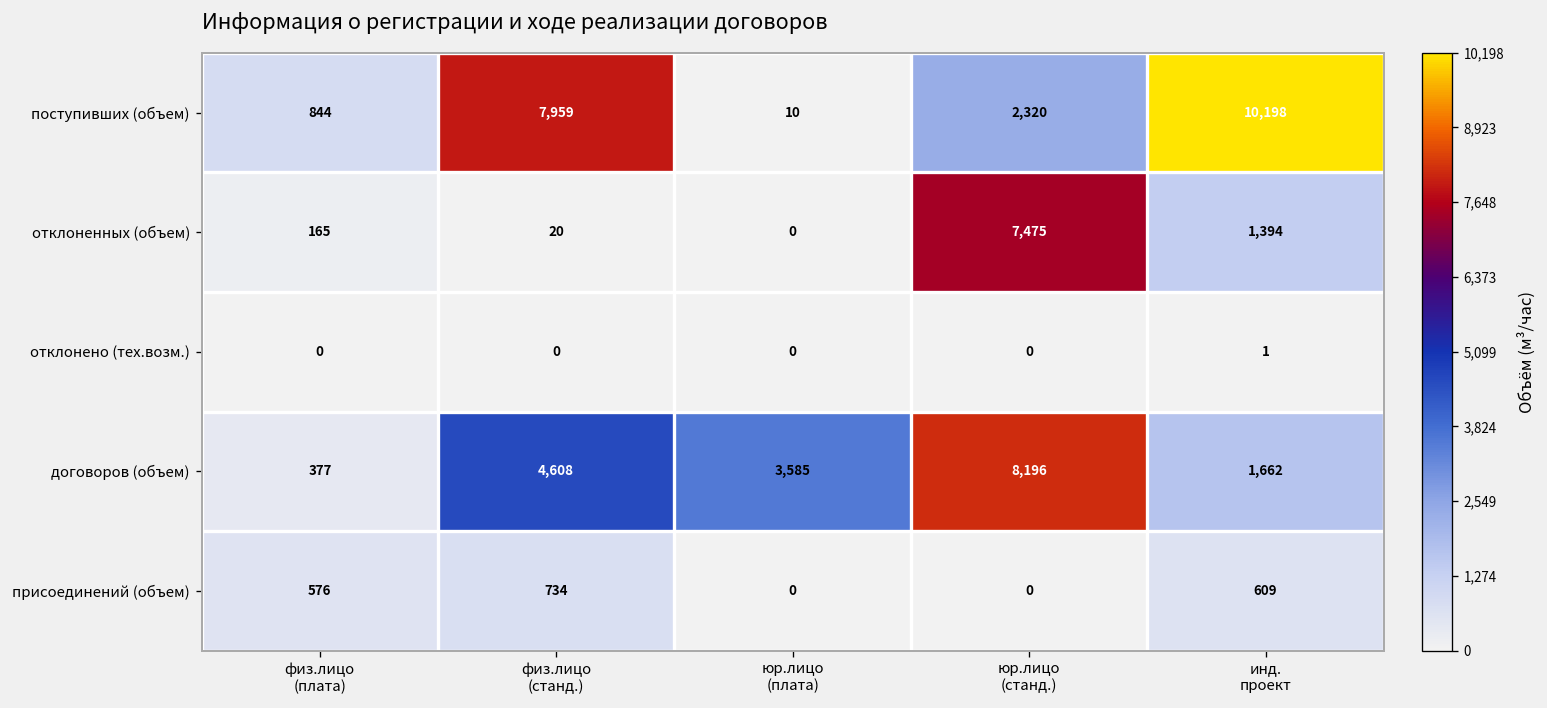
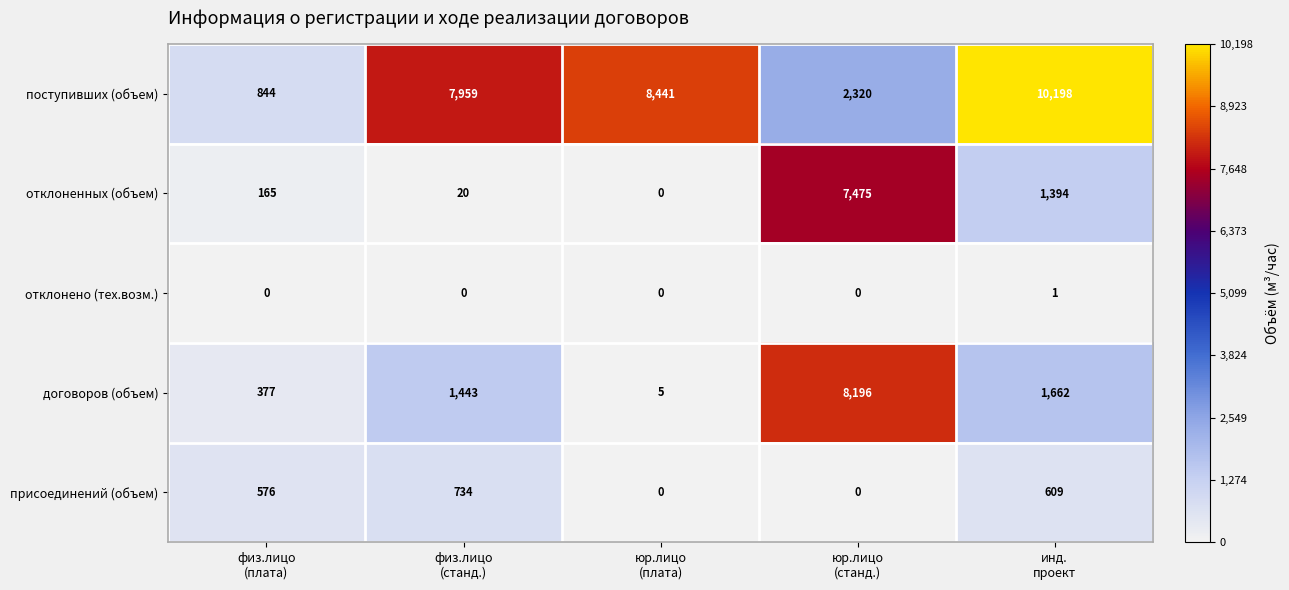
поступивших (объем), юр.лицо (плата): 10 -> 8,441
договоров (объем), физ.лицо (станд.): 4,608 -> 1,443
договоров (объем), юр.лицо (плата): 3,585 -> 5
